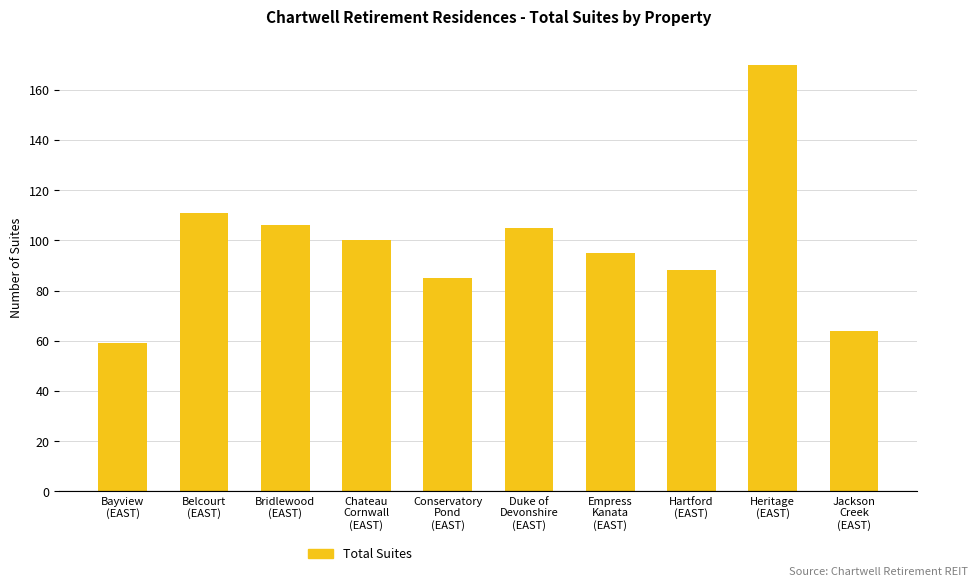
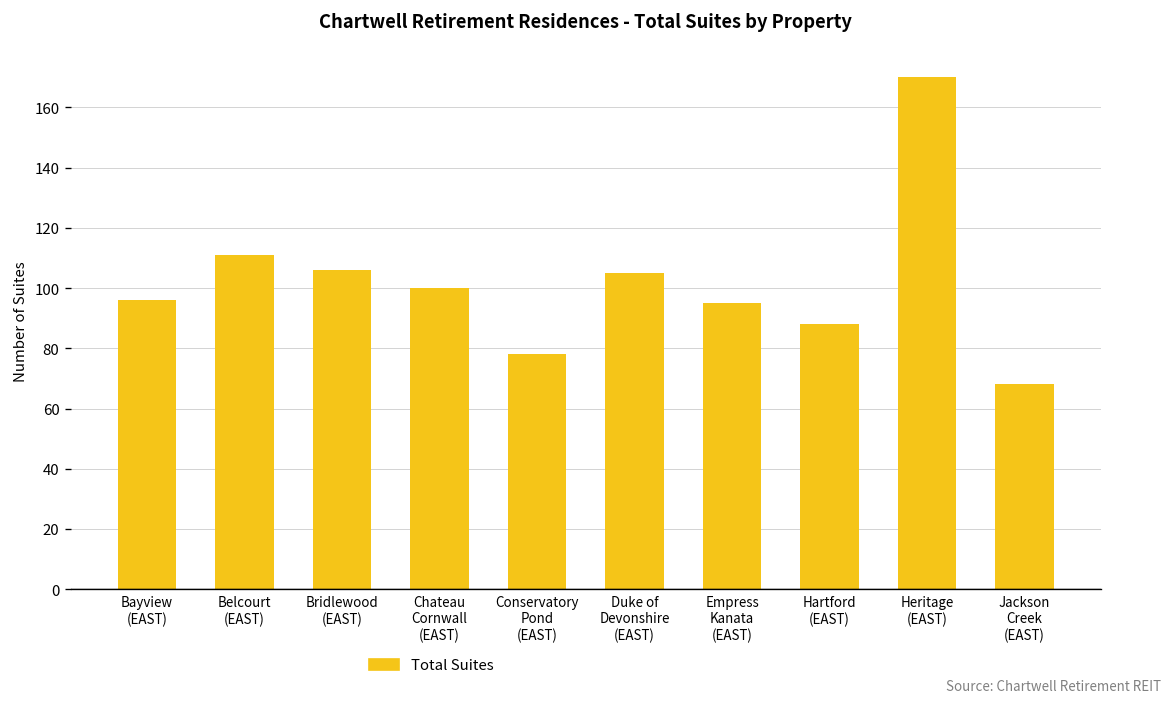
Bayview (EAST): 59 -> 96
Conservatory Pond (EAST): 85 -> 78
Jackson Creek (EAST): 64 -> 68
